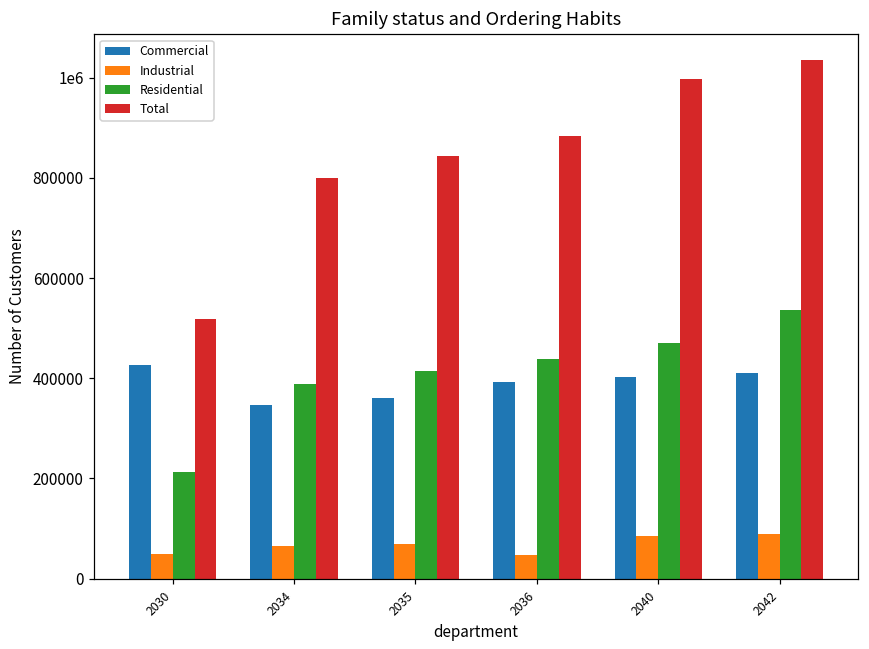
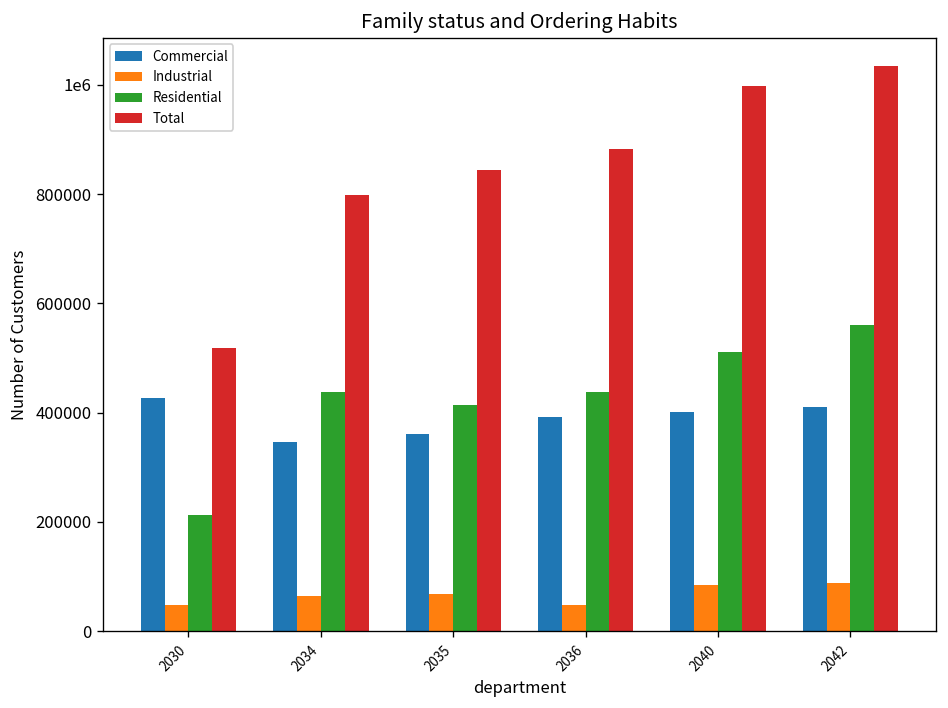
Residential, 2034: 390000 -> 440000
Residential, 2040: 470000 -> 510000
Residential, 2042: 540000 -> 560000
